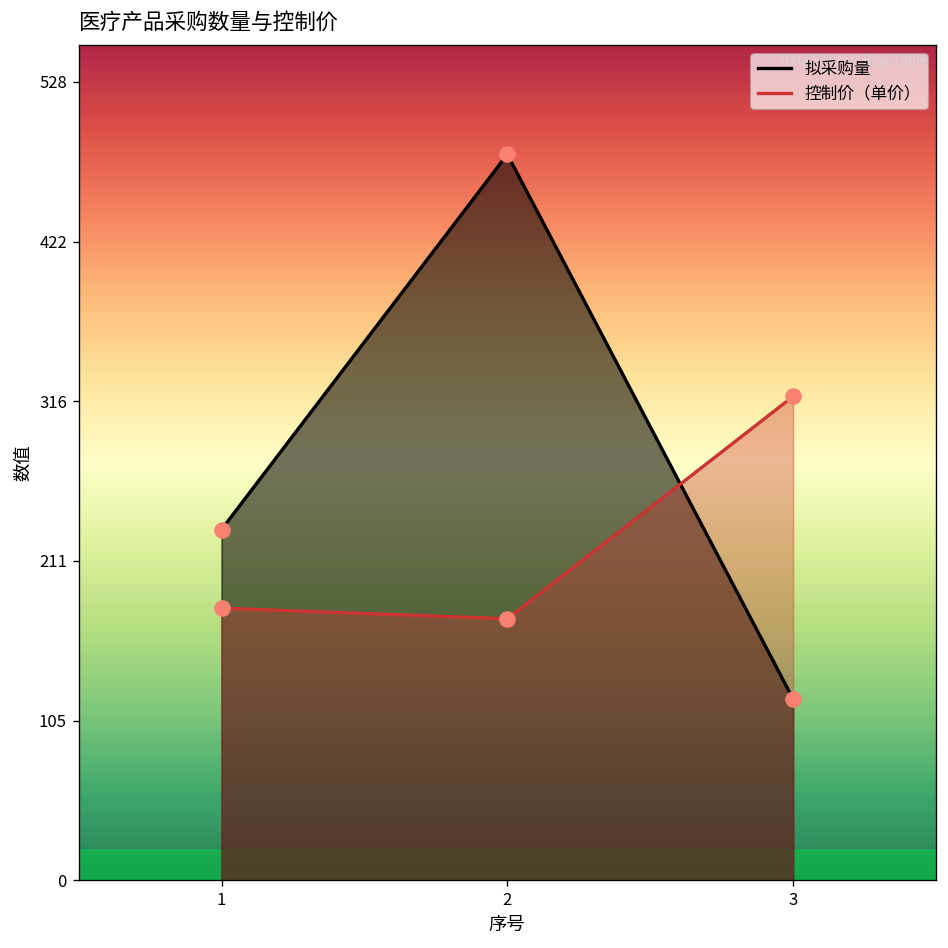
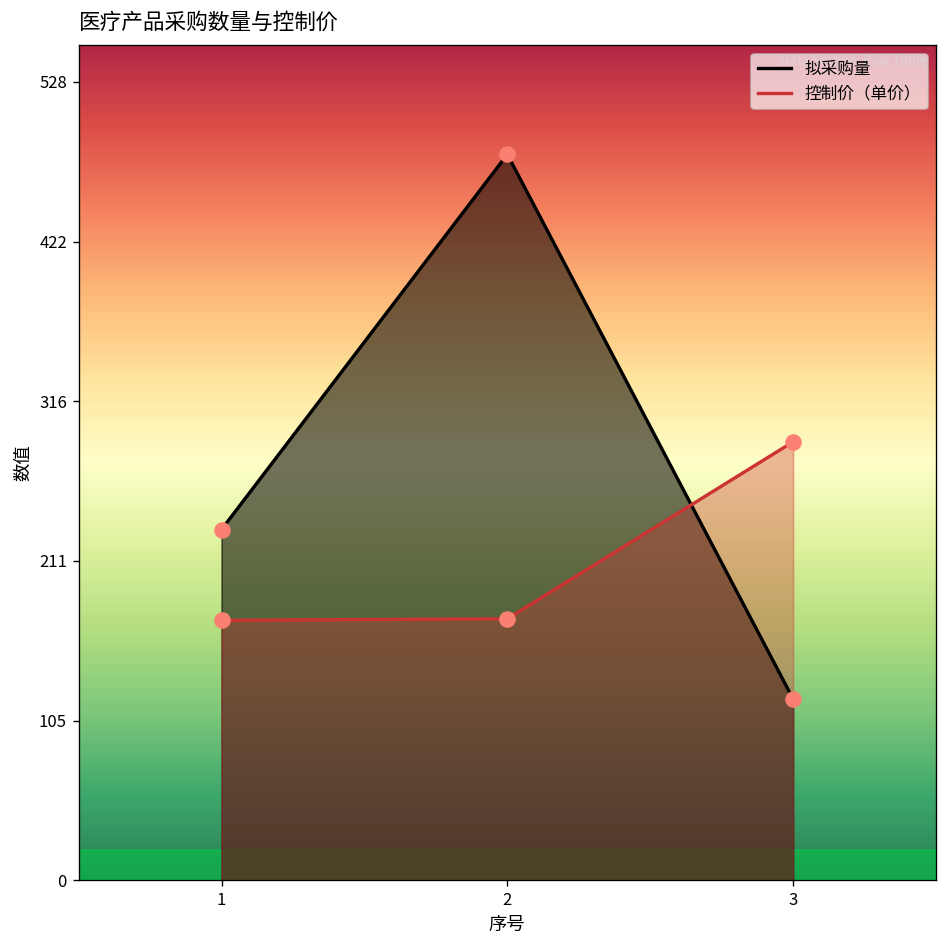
控制价（单价）, 1: 180 -> 172
控制价（单价）, 3: 320 -> 290
